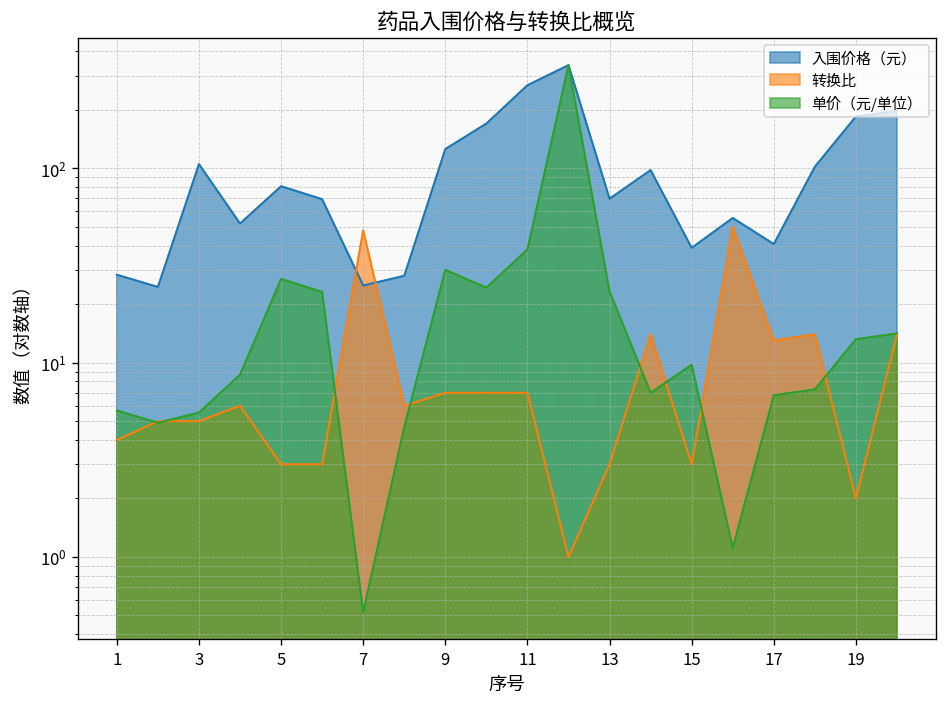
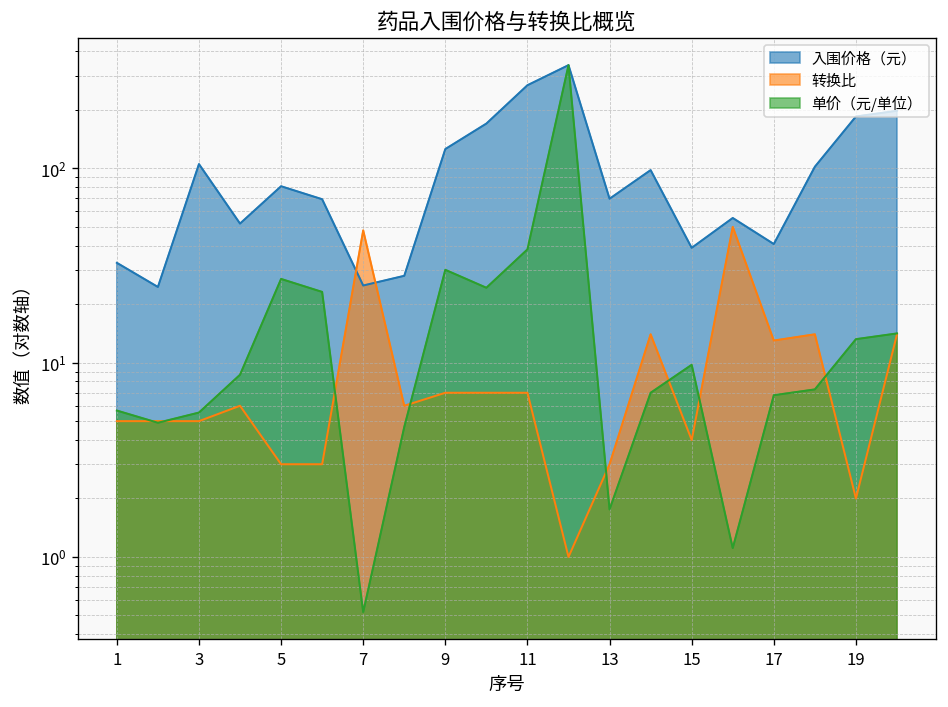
入围价格（元）, 1: 28 -> 33
转换比, 1: 4 -> 5
单价（元/单位）, 13: 23 -> 1.8
转换比, 15: 3 -> 4
